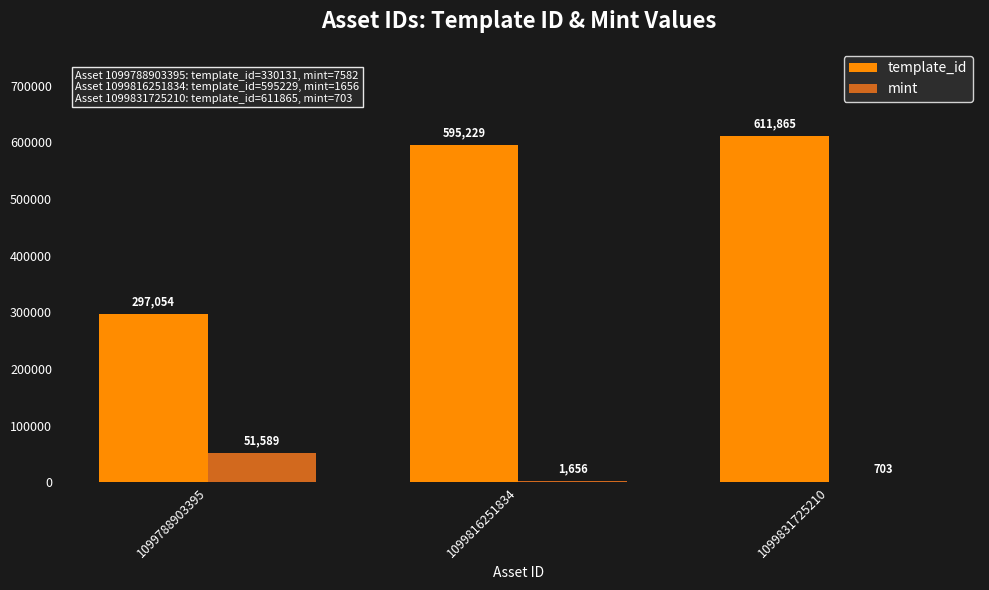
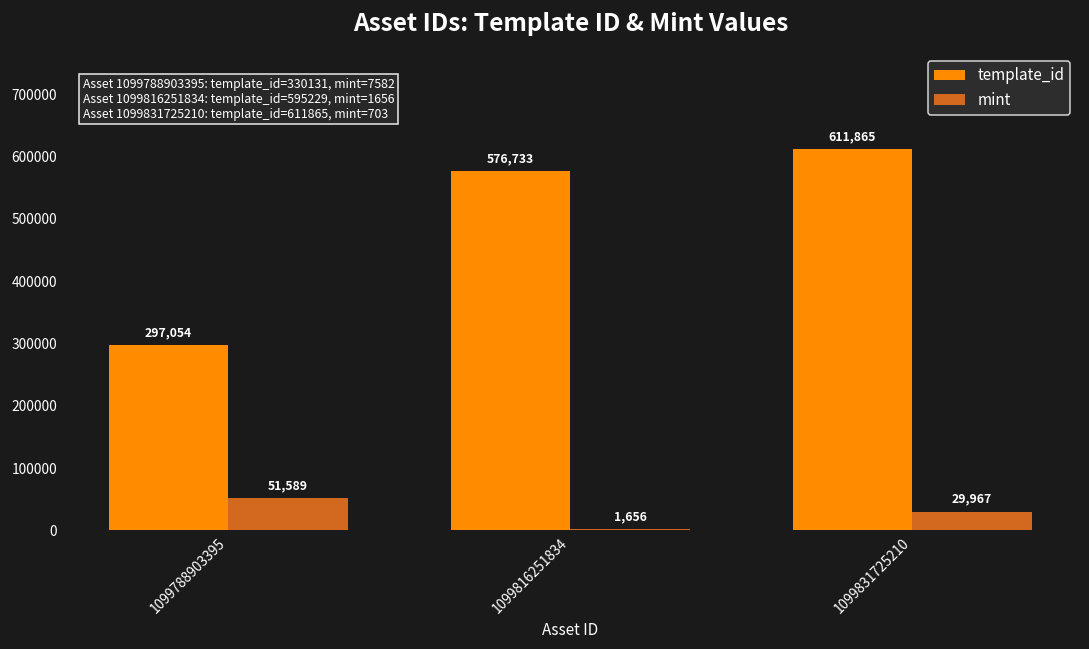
template_id, 1099816251834: 595,229 -> 576,733
mint, 1099831725210: 703 -> 29,967
